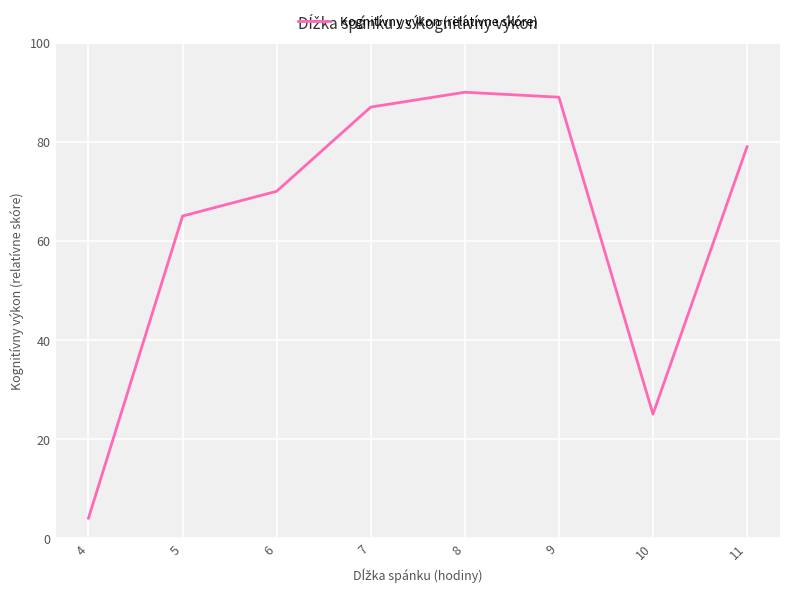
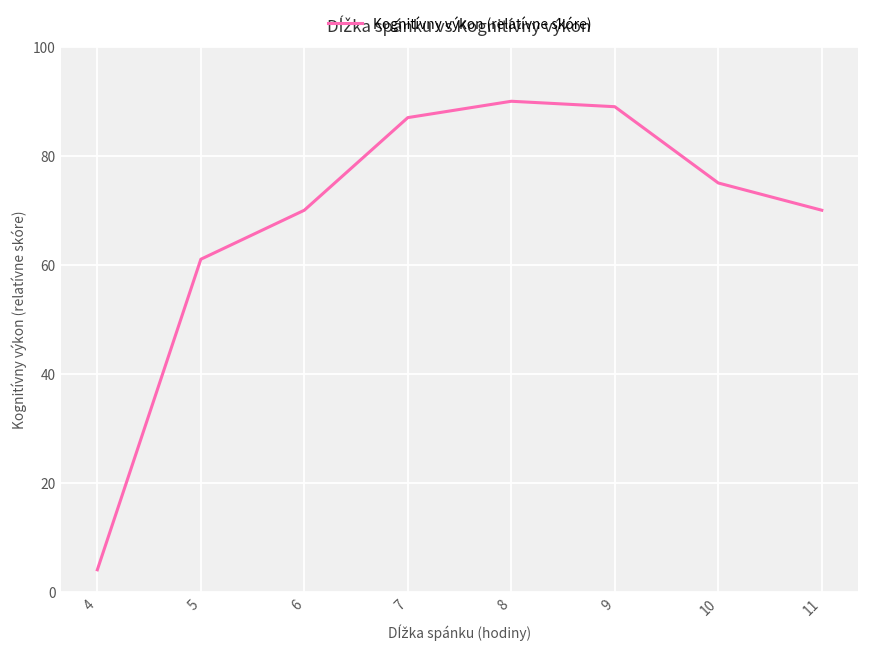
5: 65 -> 61
10: 25 -> 75
11: 79 -> 70
